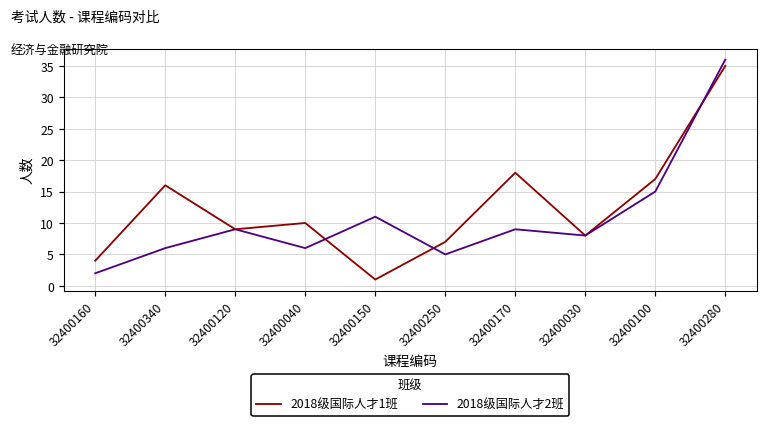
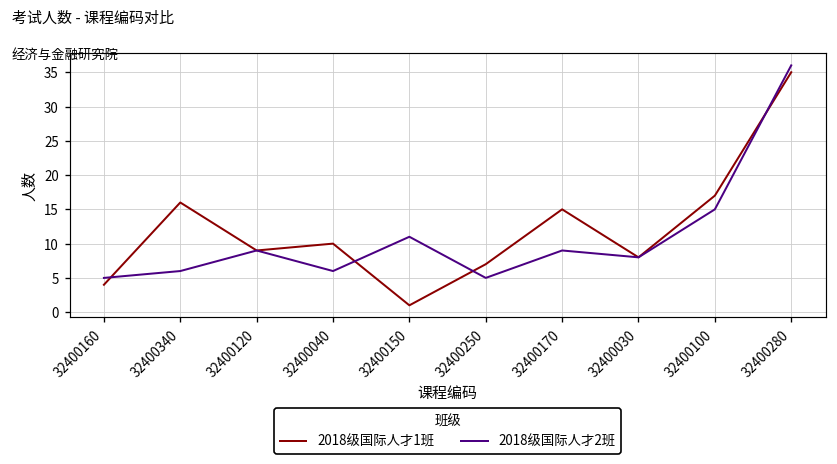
2018级国际人才2班, 32400160: 2 -> 5
2018级国际人才1班, 32400170: 18 -> 15
